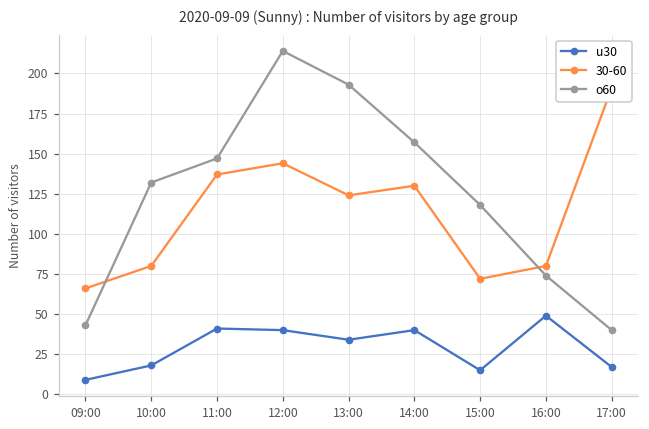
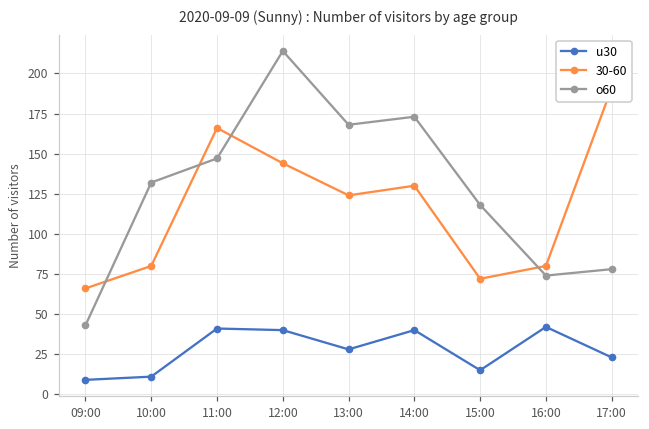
u30, 10:00: 18 -> 11
30-60, 11:00: 137 -> 166
u30, 13:00: 34 -> 28
o60, 13:00: 193 -> 168
o60, 14:00: 157 -> 173
u30, 16:00: 49 -> 42
u30, 17:00: 17 -> 23
o60, 17:00: 40 -> 78
